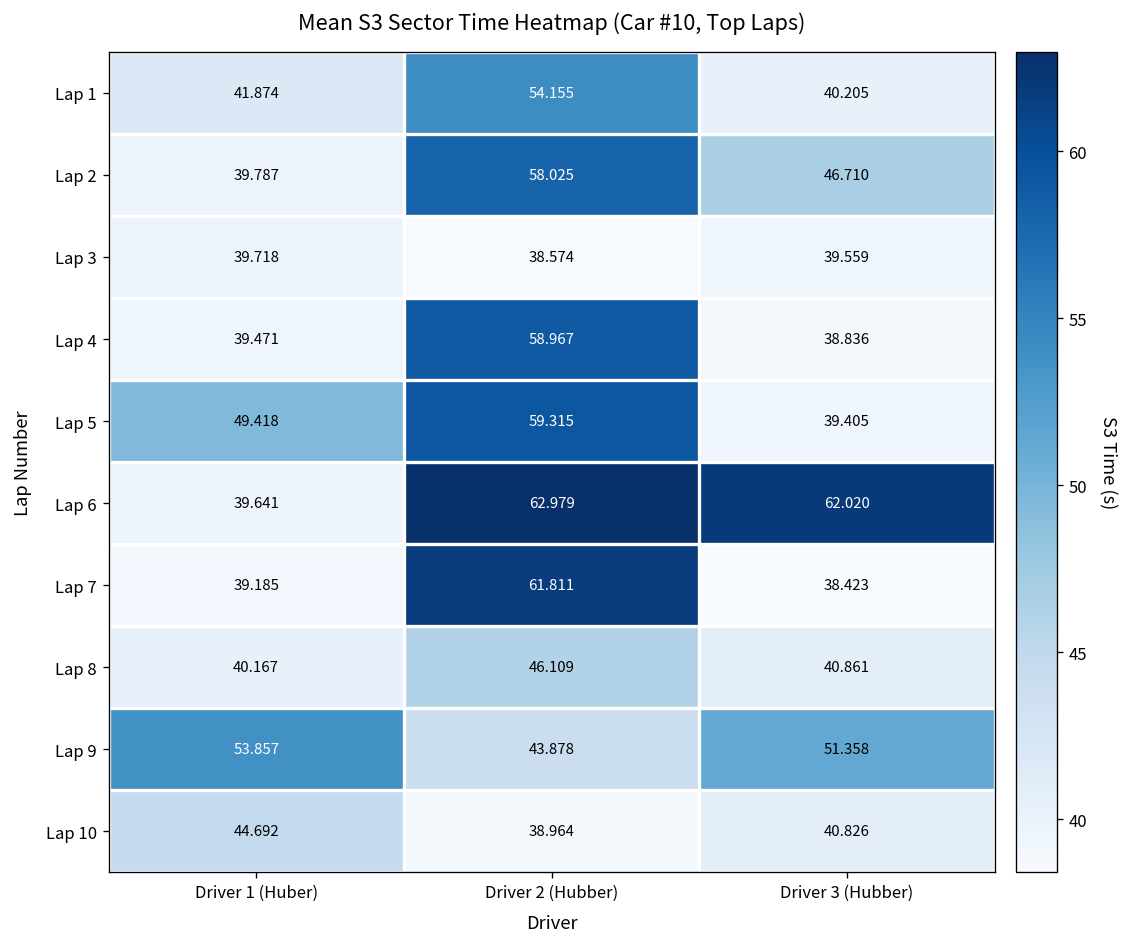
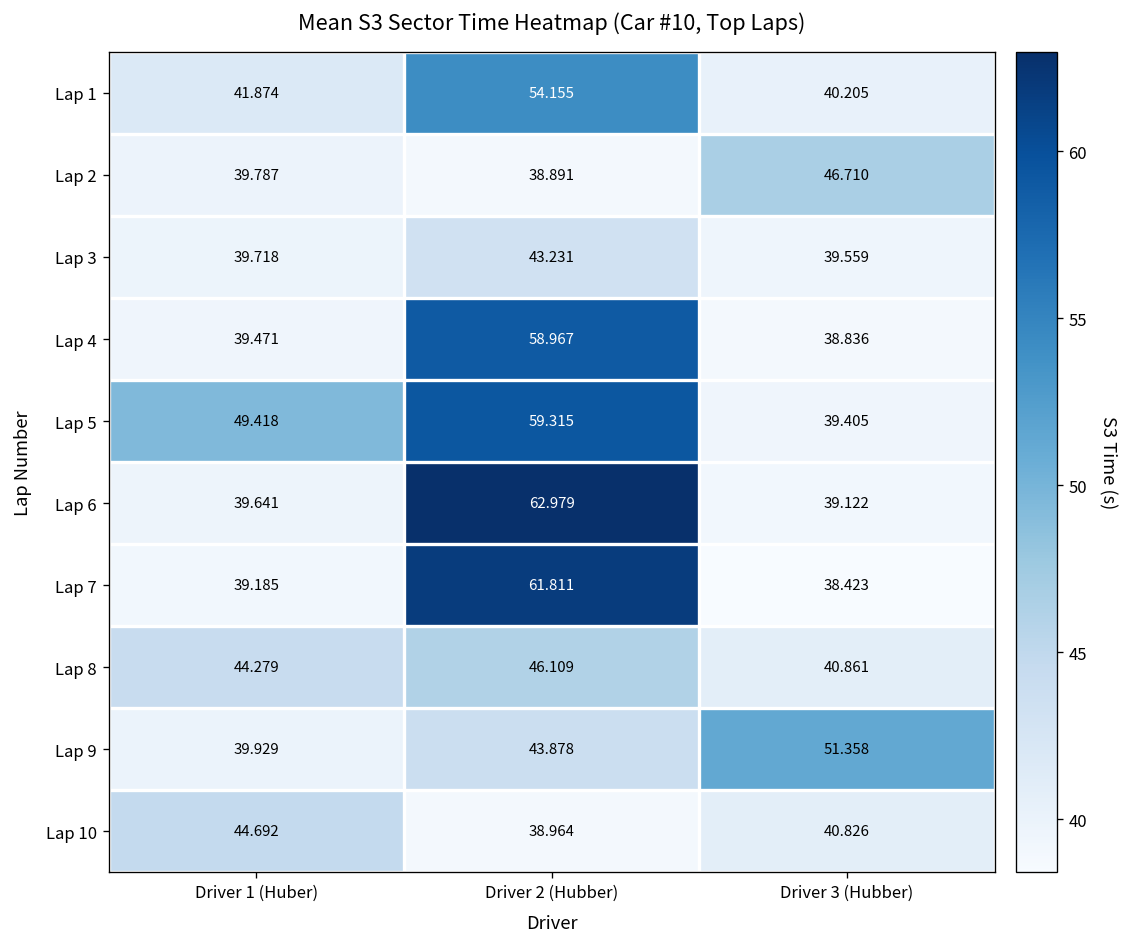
Lap 2, Driver 2 (Hubber): 58.025 -> 38.891
Lap 3, Driver 2 (Hubber): 38.574 -> 43.231
Lap 6, Driver 3 (Hubber): 62.020 -> 39.122
Lap 8, Driver 1 (Huber): 40.167 -> 44.279
Lap 9, Driver 1 (Huber): 53.857 -> 39.929
